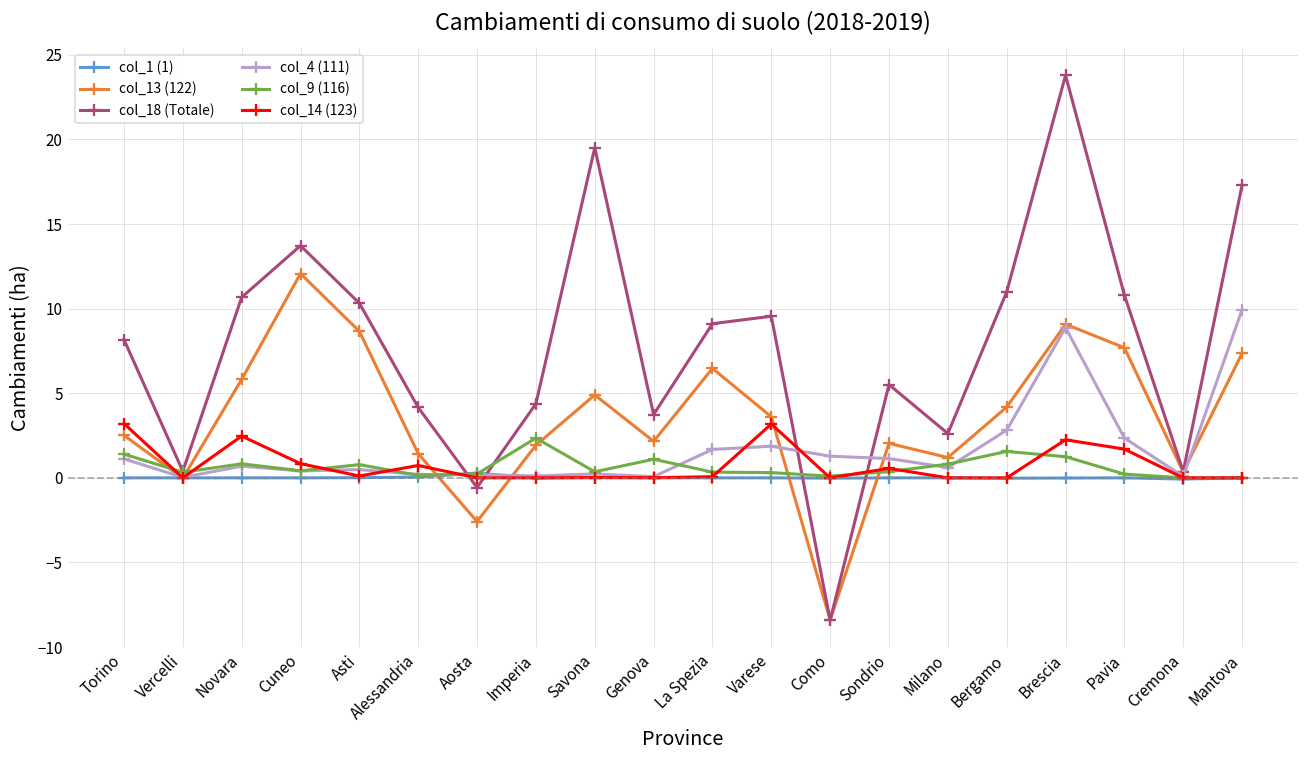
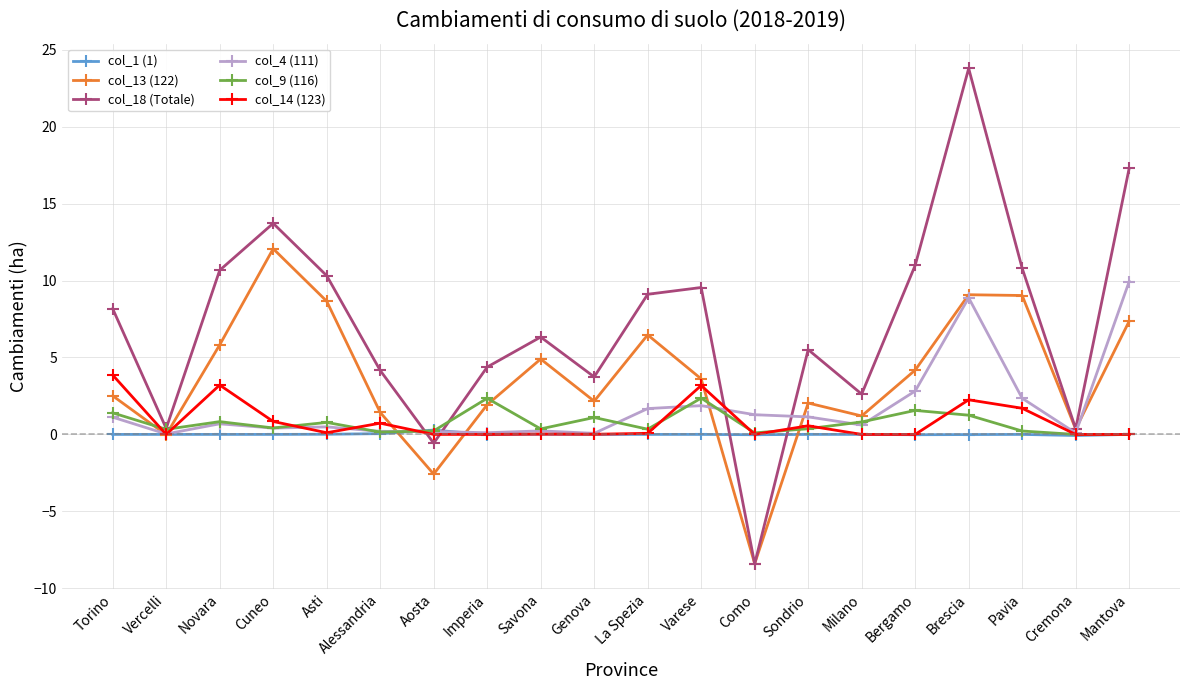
col_14 (123), Torino: 3.2 -> 3.9
col_14 (123), Novara: 2.5 -> 3.2
col_18 (Totale), Savona: 19.5 -> 6.3
col_9 (116), Varese: 0.3 -> 2.4
col_13 (122), Pavia: 7.7 -> 9.0
